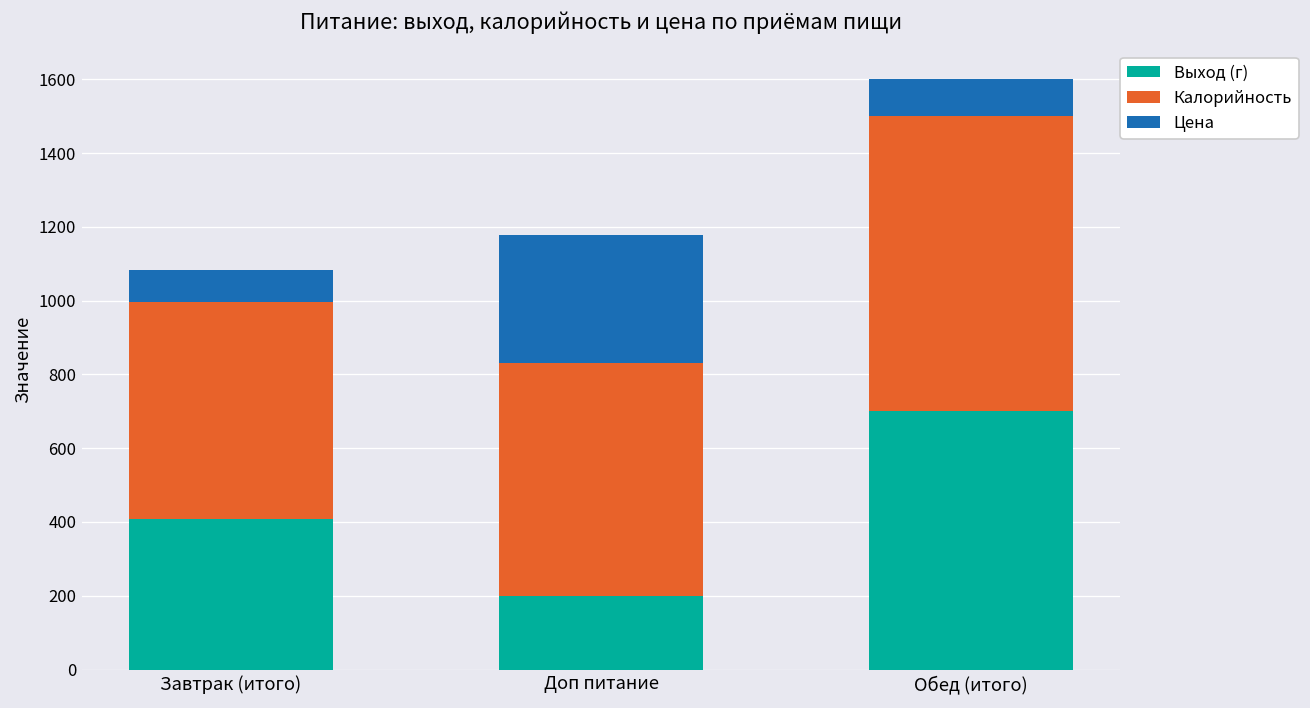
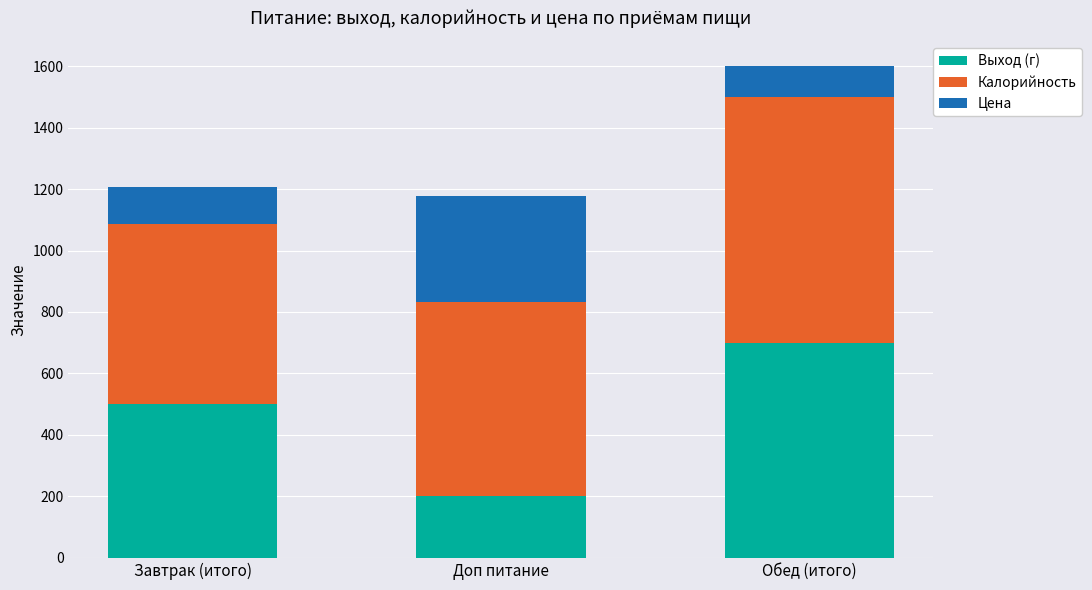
Выход (г), Завтрак (итого): 410 -> 500
Цена, Завтрак (итого): 90 -> 120
